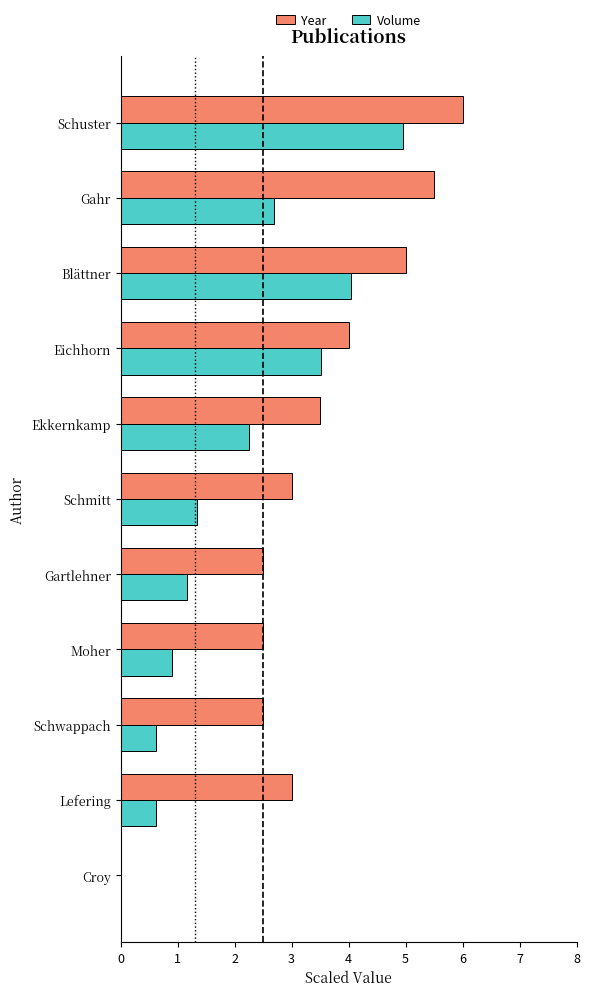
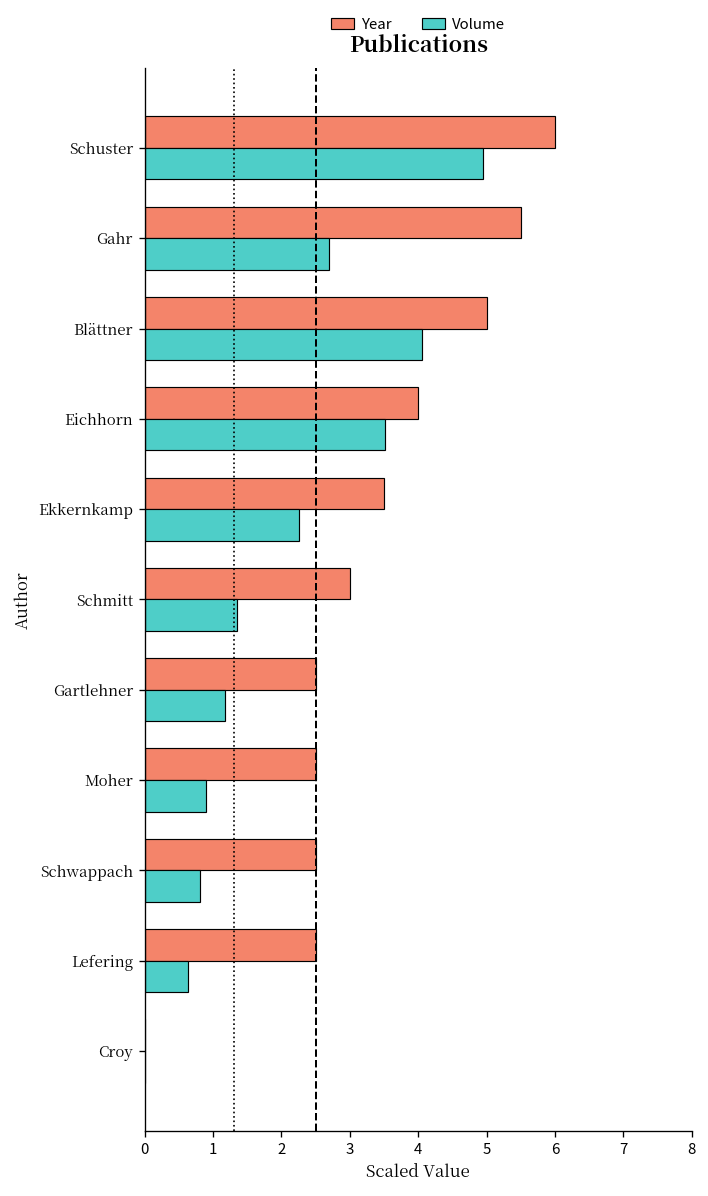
Volume, Schwappach: 0.6 -> 0.8
Year, Lefering: 3.0 -> 2.5
